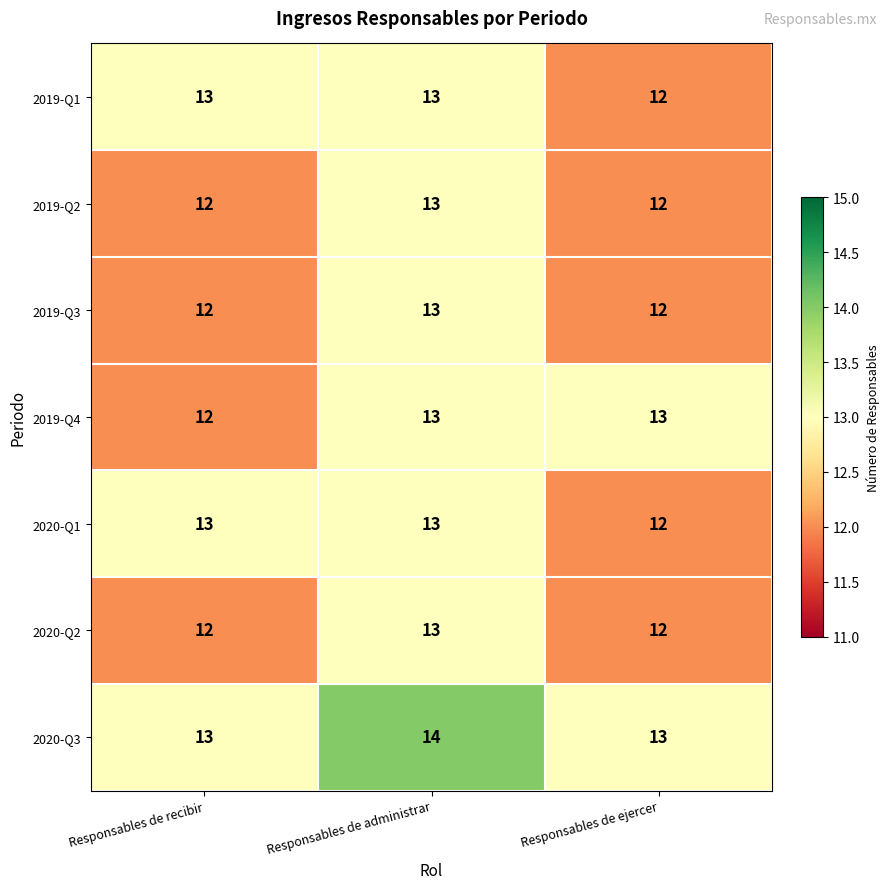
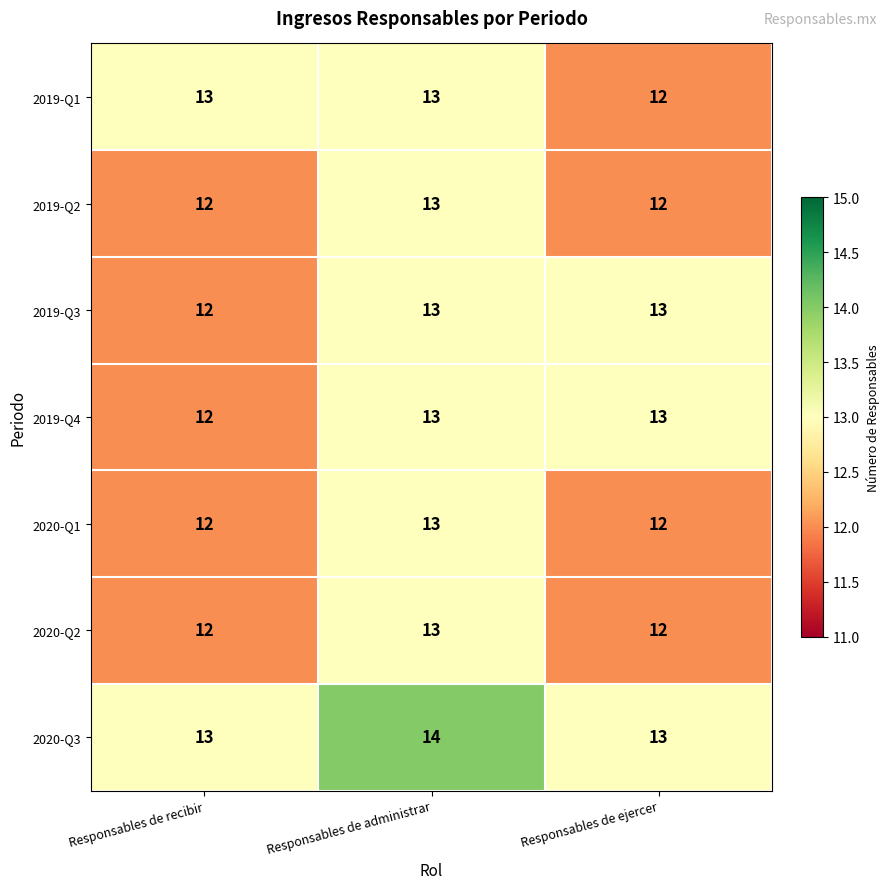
2019-Q3, Responsables de ejercer: 12 -> 13
2020-Q1, Responsables de recibir: 13 -> 12
